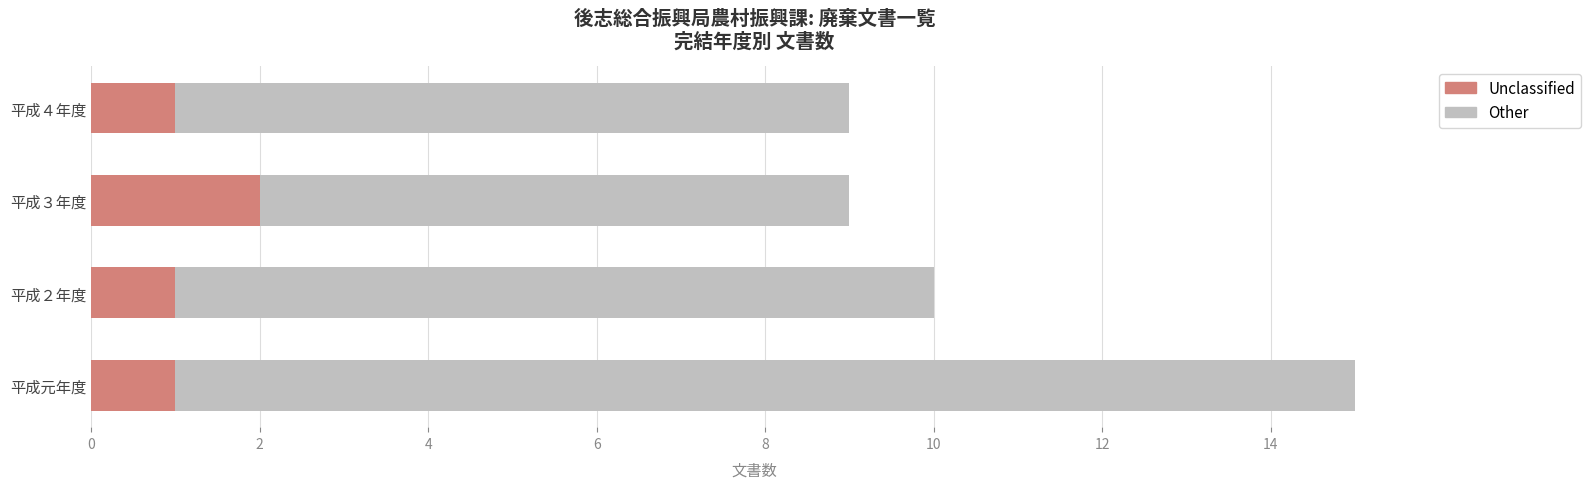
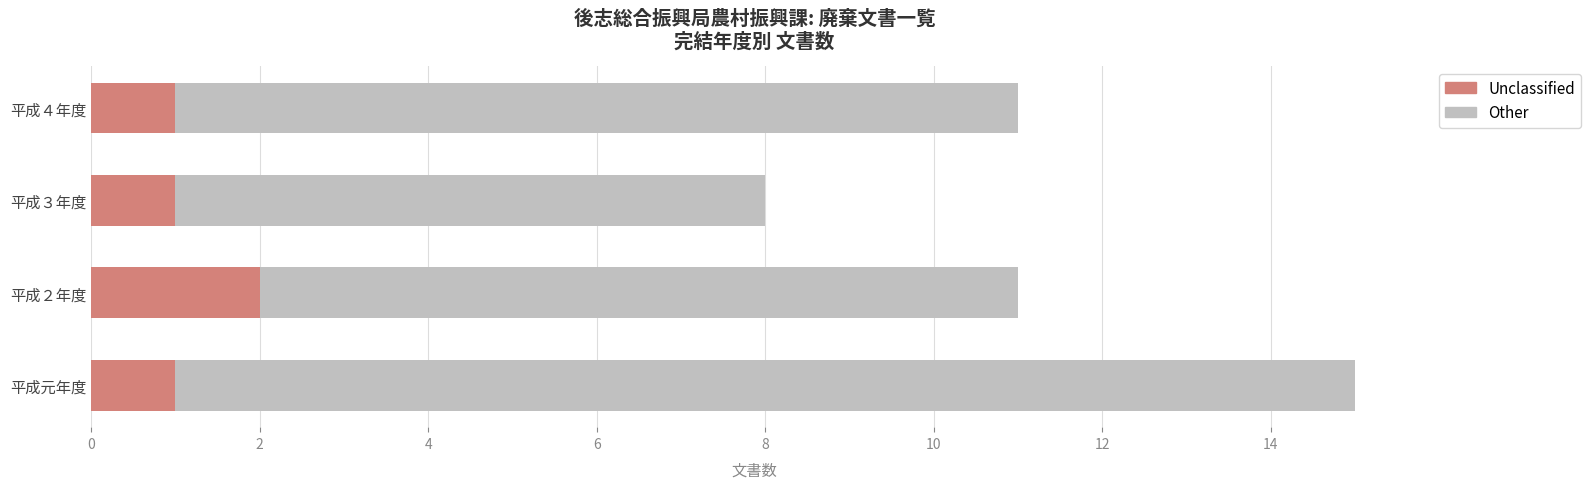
Other, 平成４年度: 8 -> 10
Unclassified, 平成３年度: 2 -> 1
Unclassified, 平成２年度: 1 -> 2
